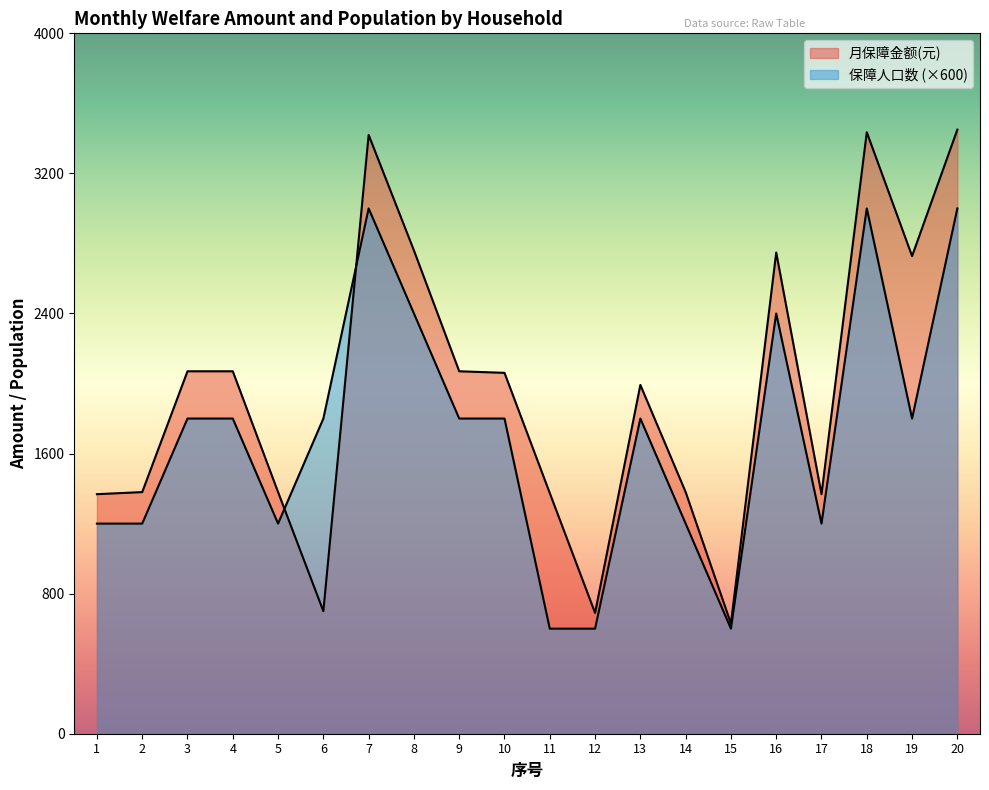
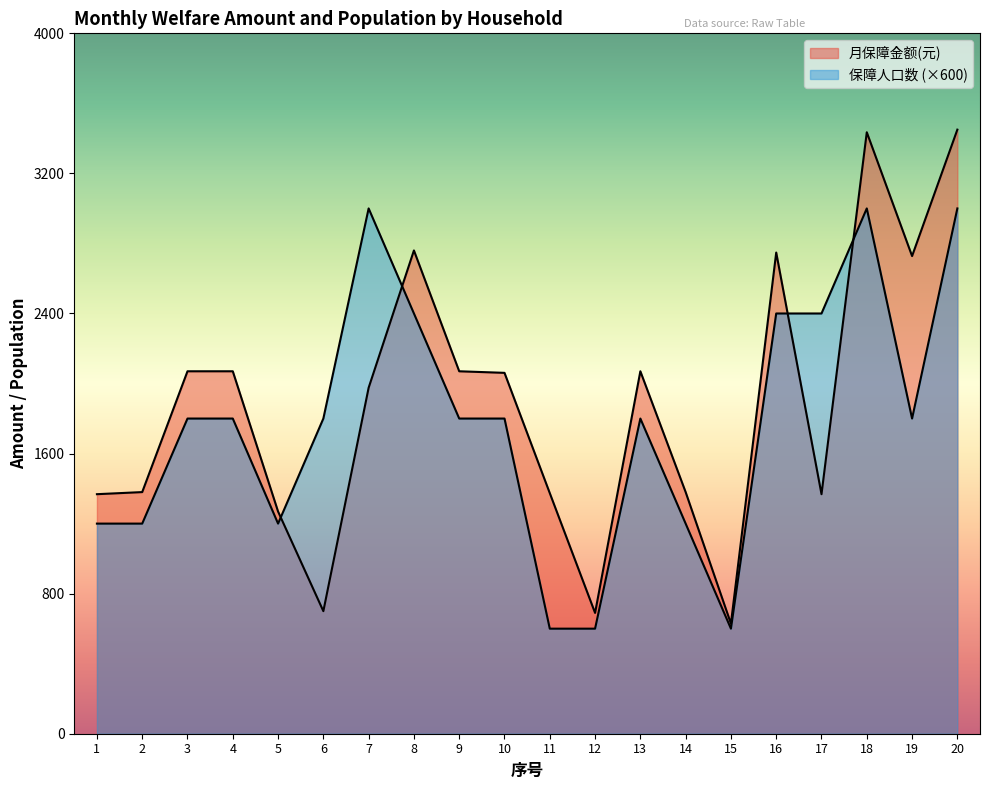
月保障金额(元), 5: 1380 -> 1270
月保障金额(元), 7: 3420 -> 1980
月保障金额(元), 13: 1990 -> 2070
保障人口数 (×600), 17: 1200 -> 2400
